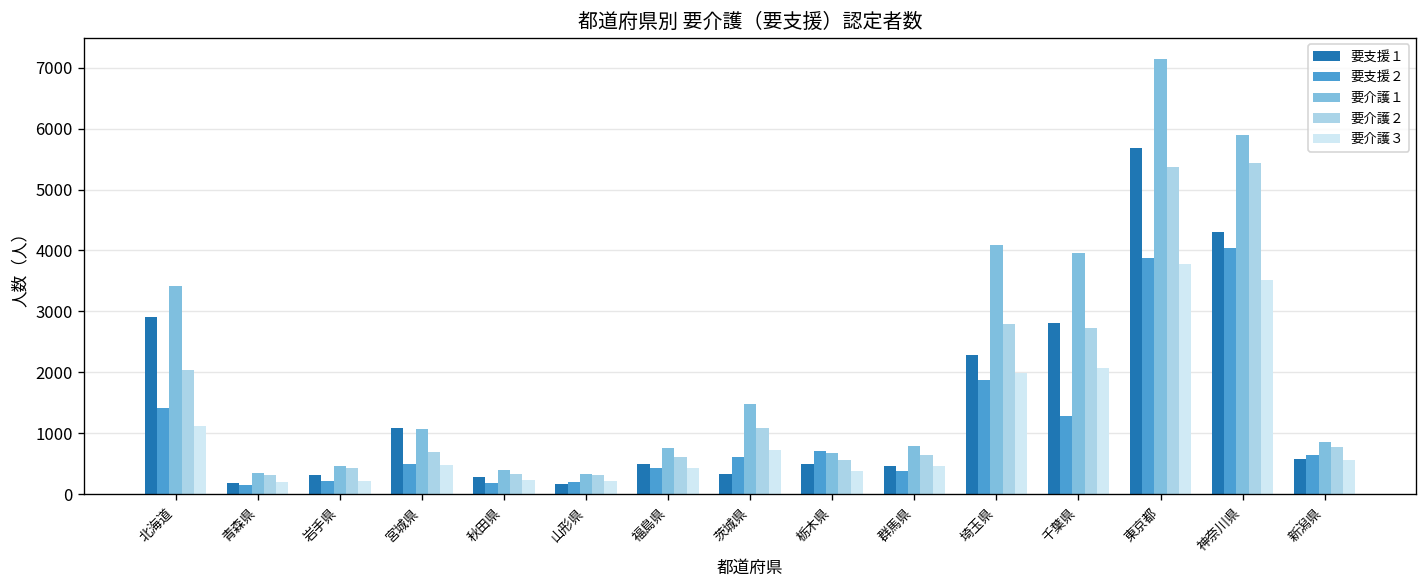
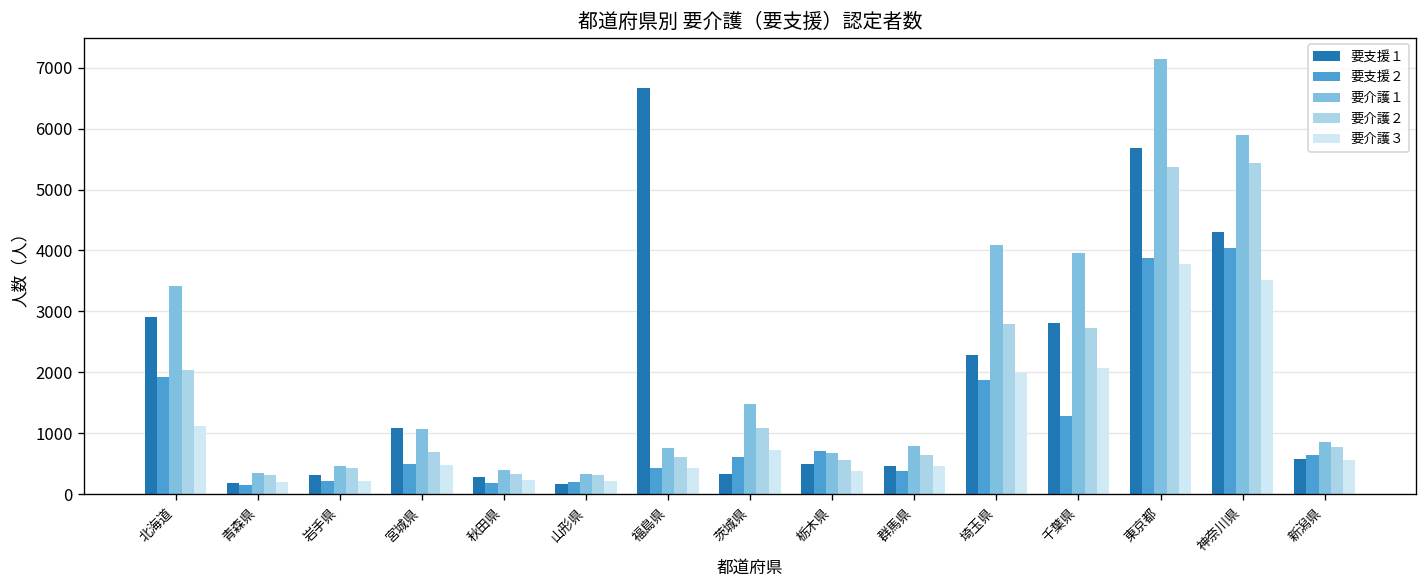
要支援２, 北海道: 1400 -> 1900
要支援１, 福島県: 500 -> 6700
